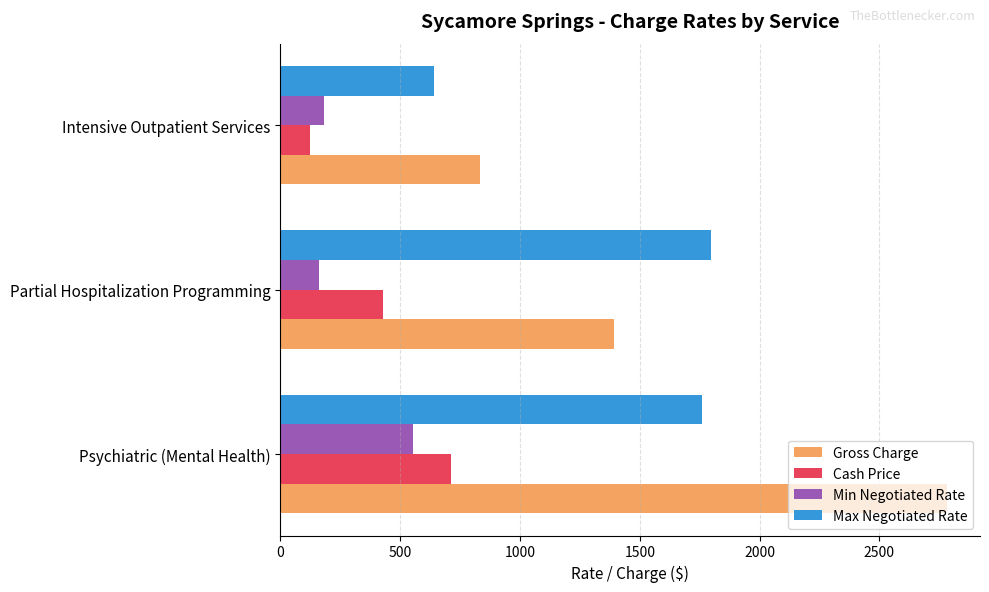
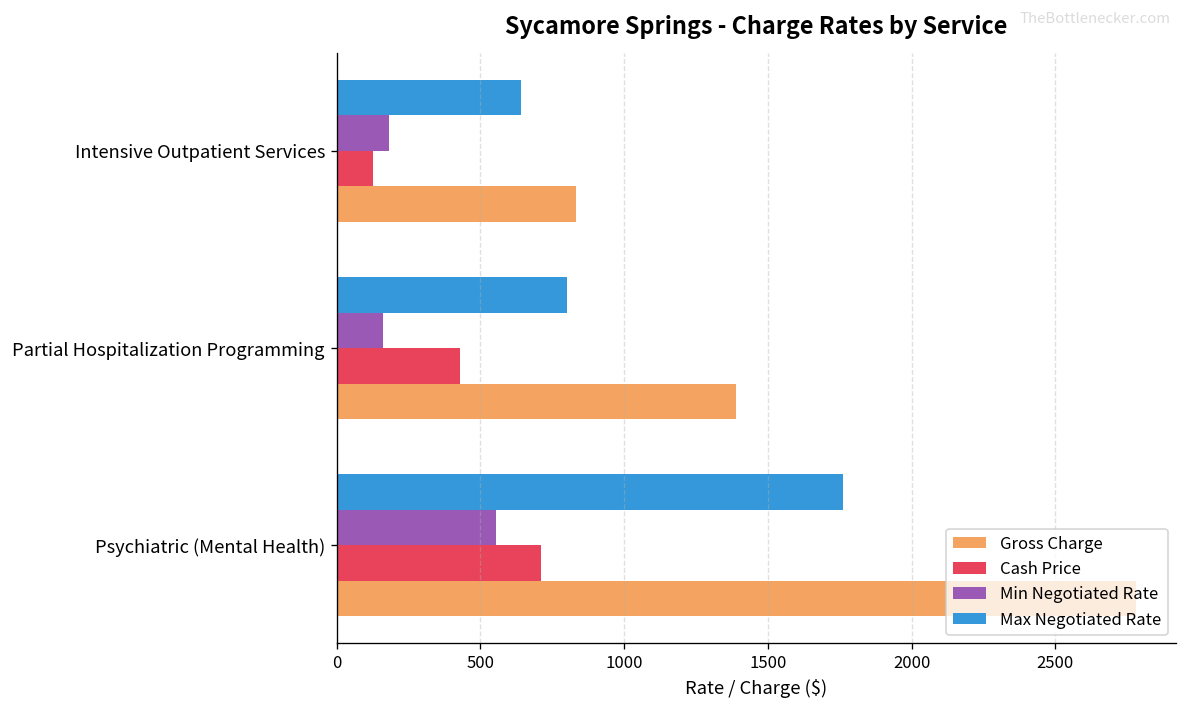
Max Negotiated Rate, Partial Hospitalization Programming: 1800 -> 800
